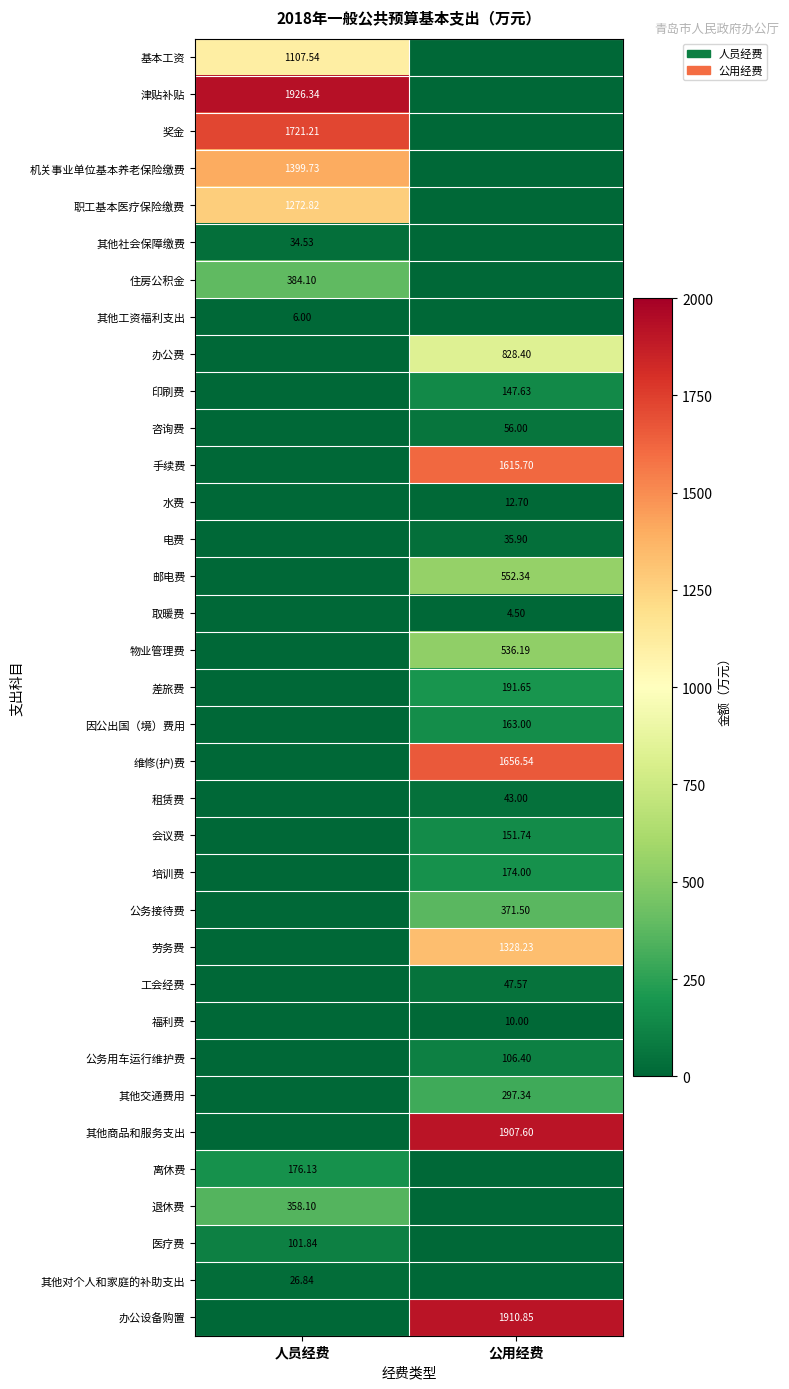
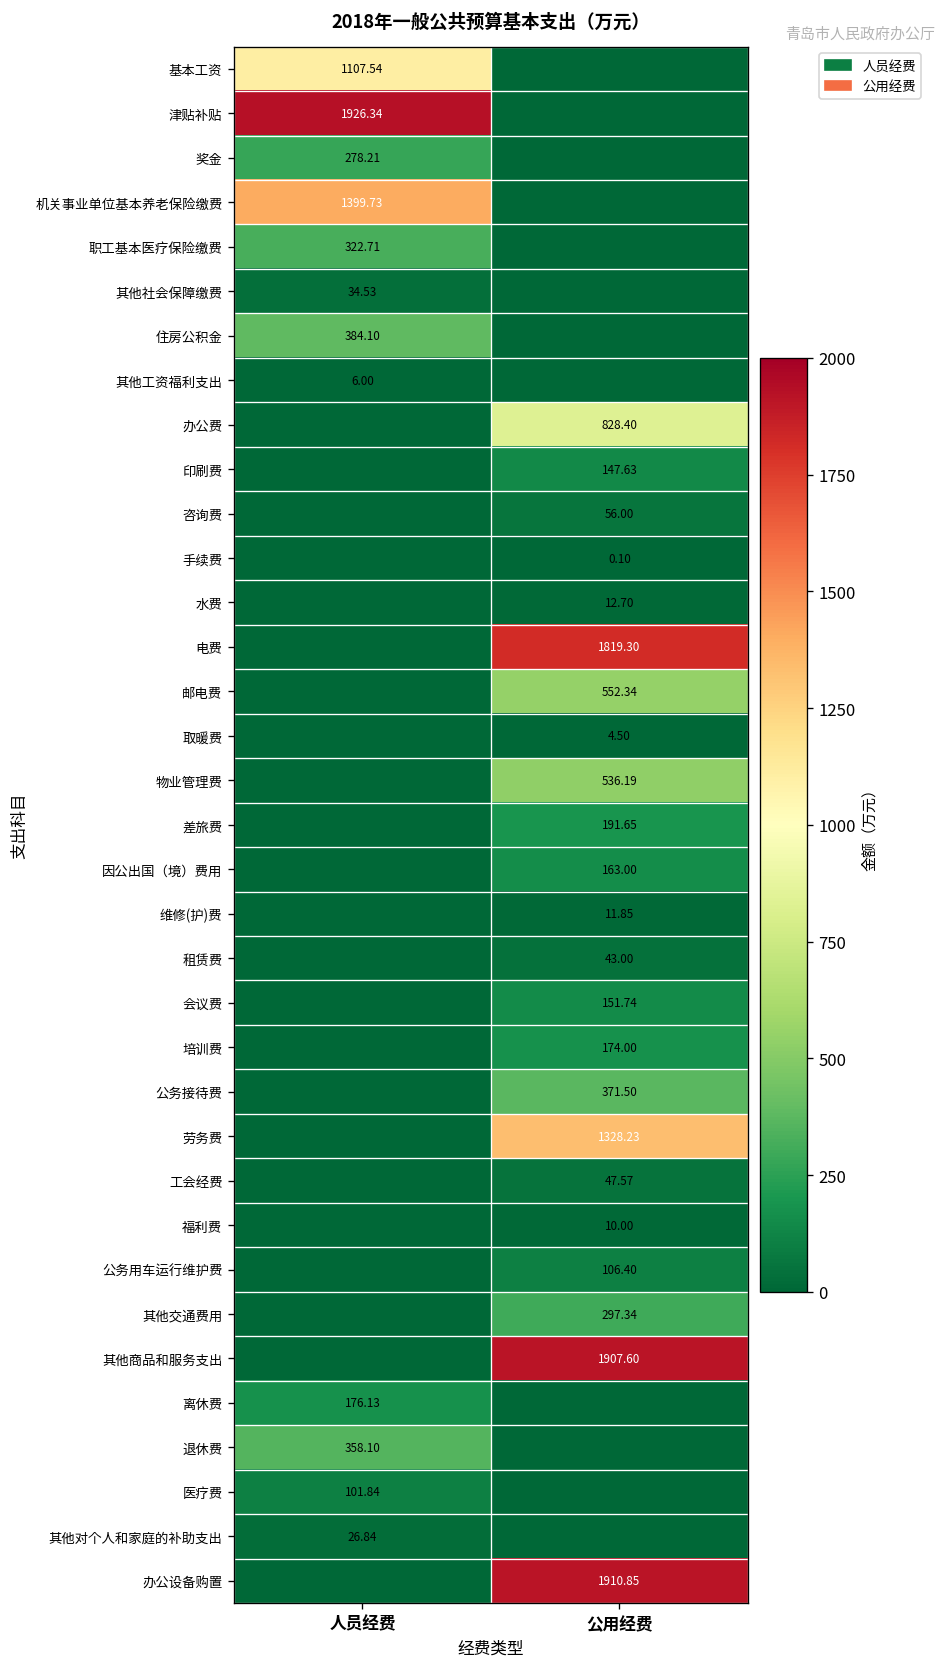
奖金, 人员经费: 1721.21 -> 278.21
职工基本医疗保险缴费, 人员经费: 1272.82 -> 322.71
手续费, 公用经费: 1615.70 -> 0.10
电费, 公用经费: 35.90 -> 1819.30
维修(护)费, 公用经费: 1656.54 -> 11.85
